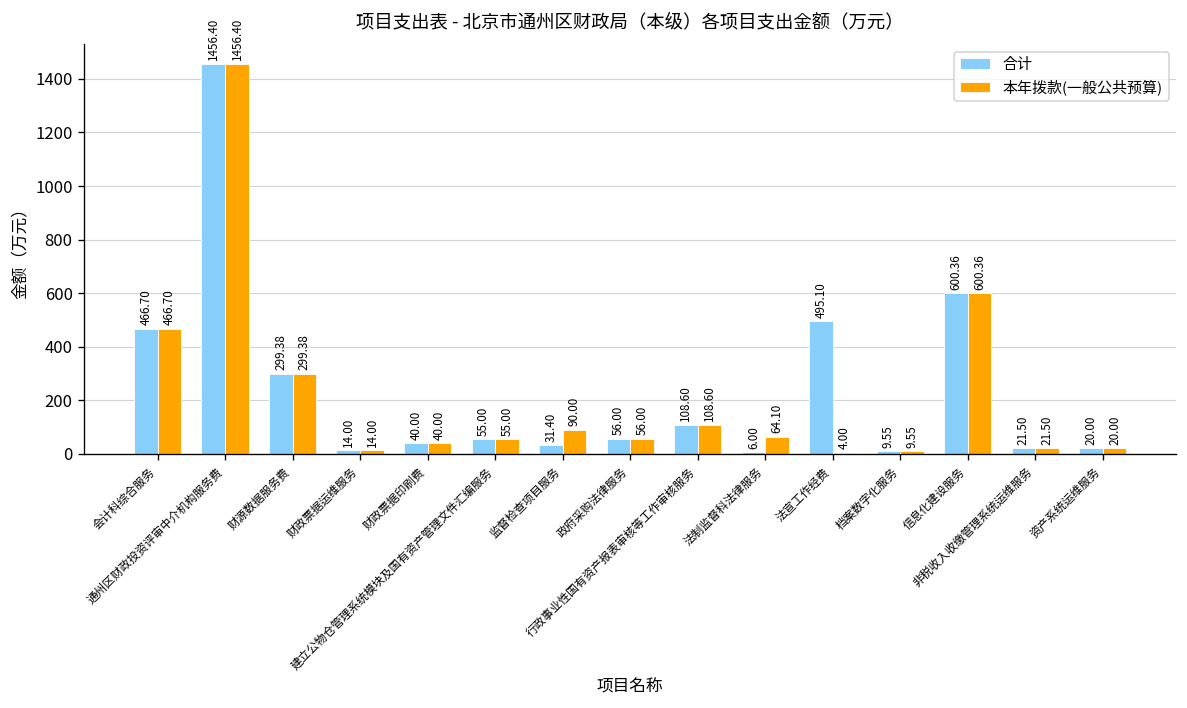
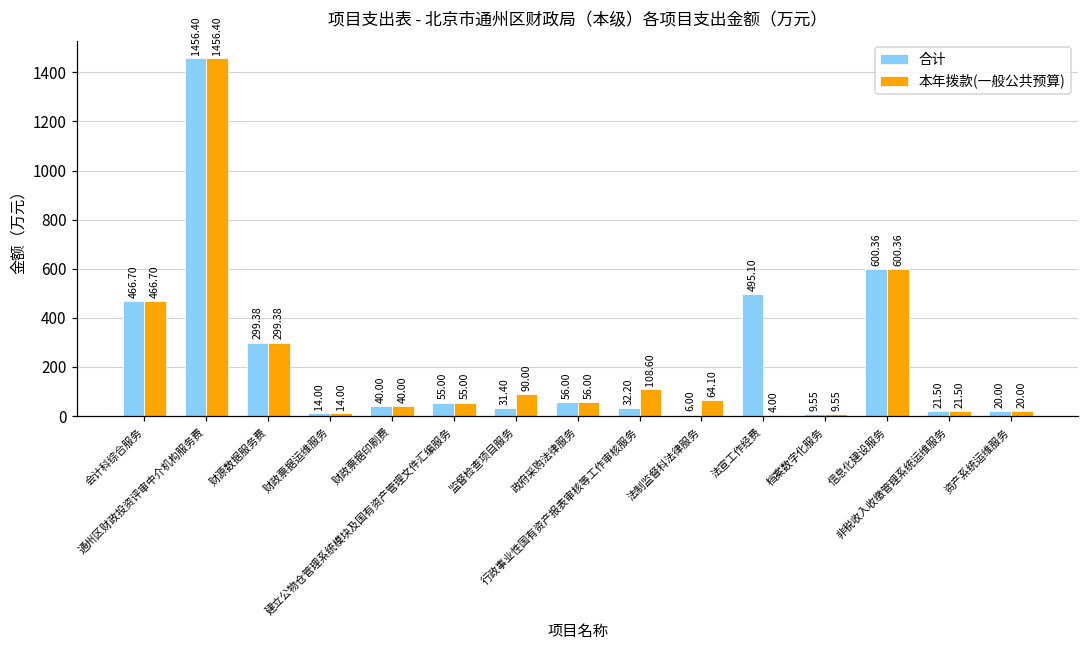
合计, 行政事业性国有资产报表审核等工作审核服务: 108.60 -> 32.20
